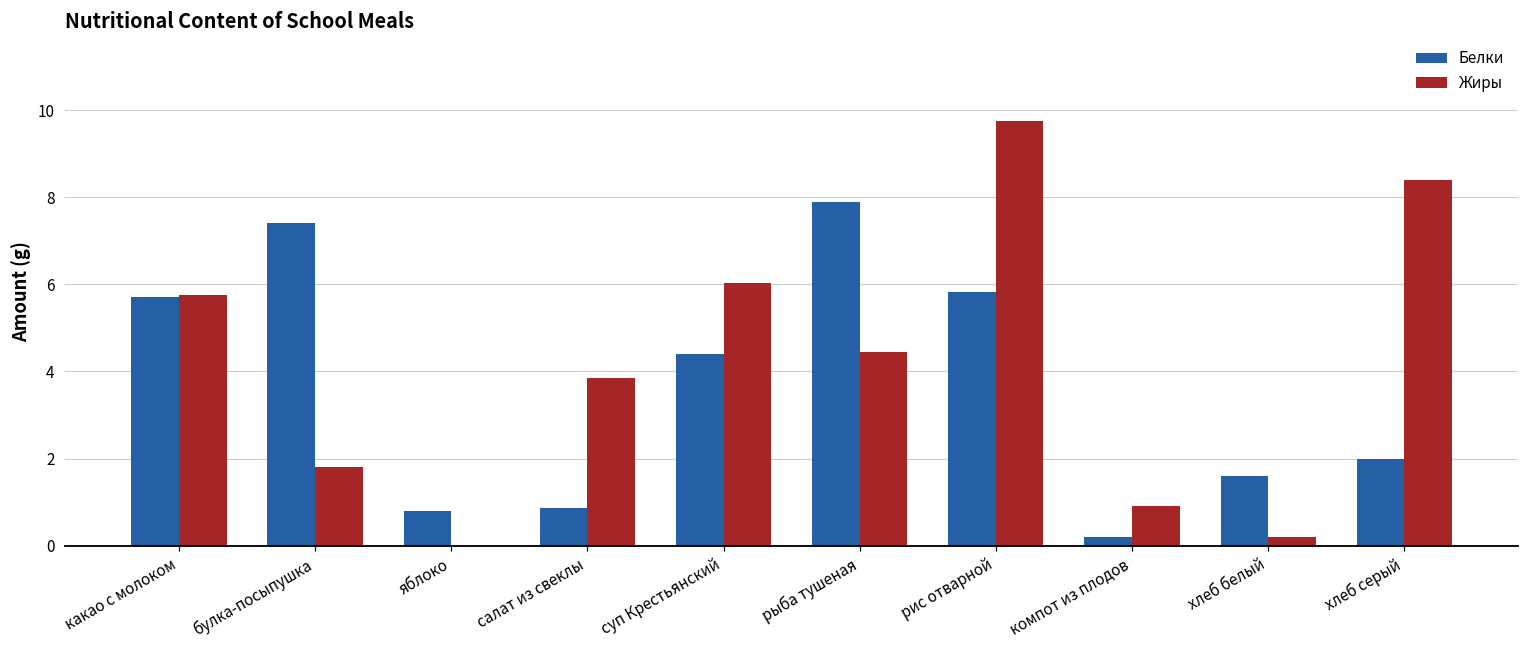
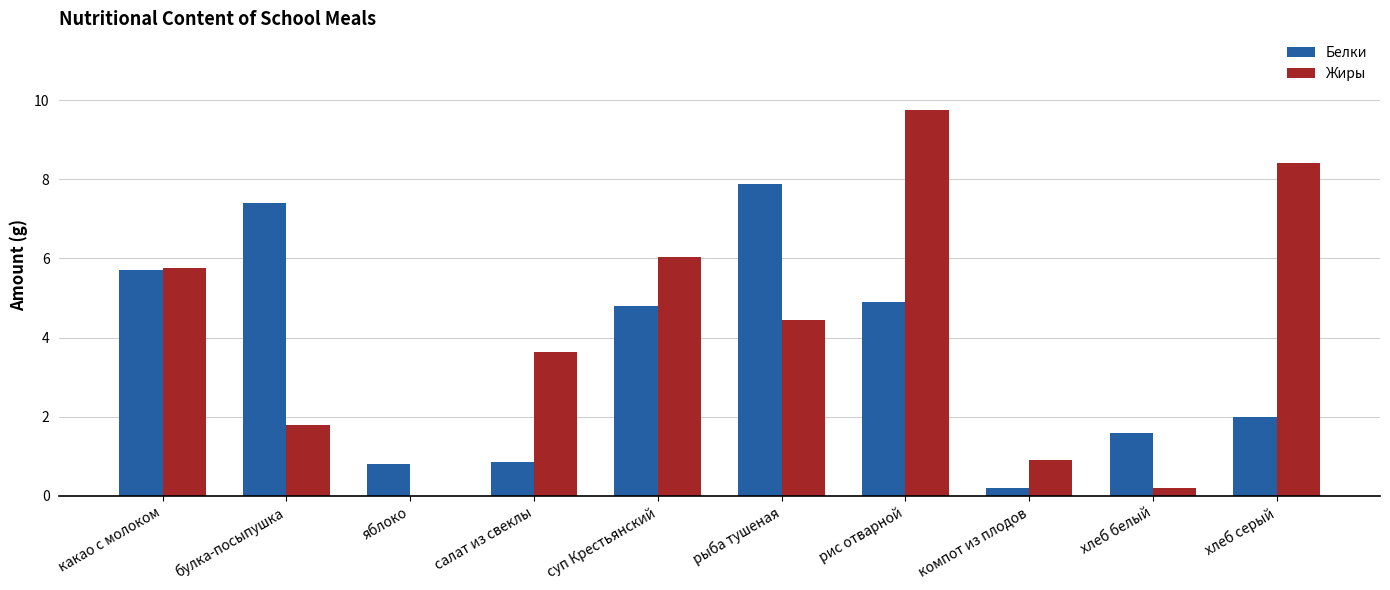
Жиры, салат из свеклы: 3.9 -> 3.7
Белки, суп Крестьянский: 4.4 -> 4.8
Белки, рис отварной: 5.8 -> 4.9
